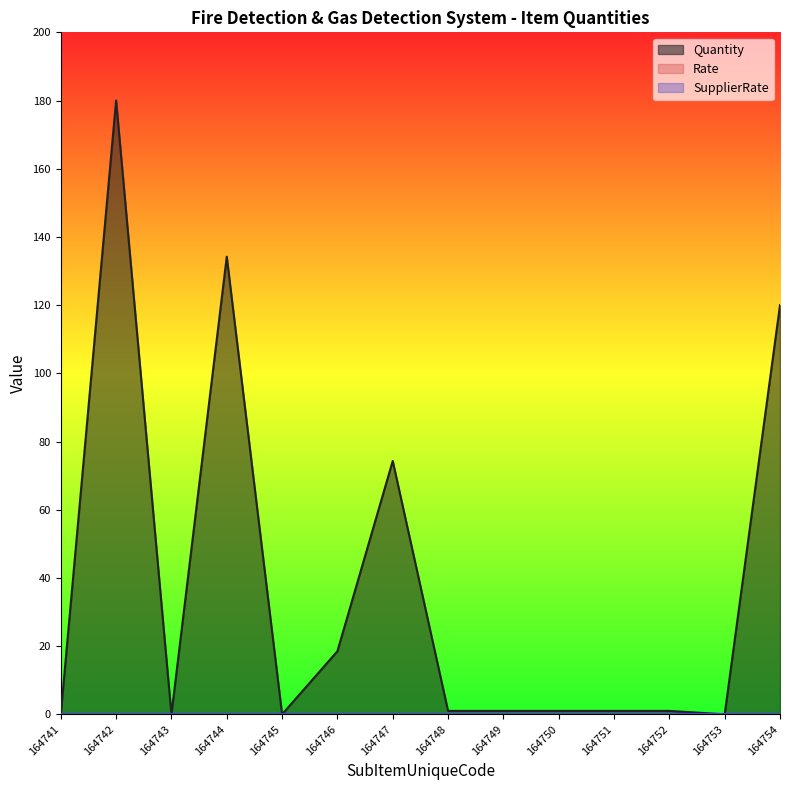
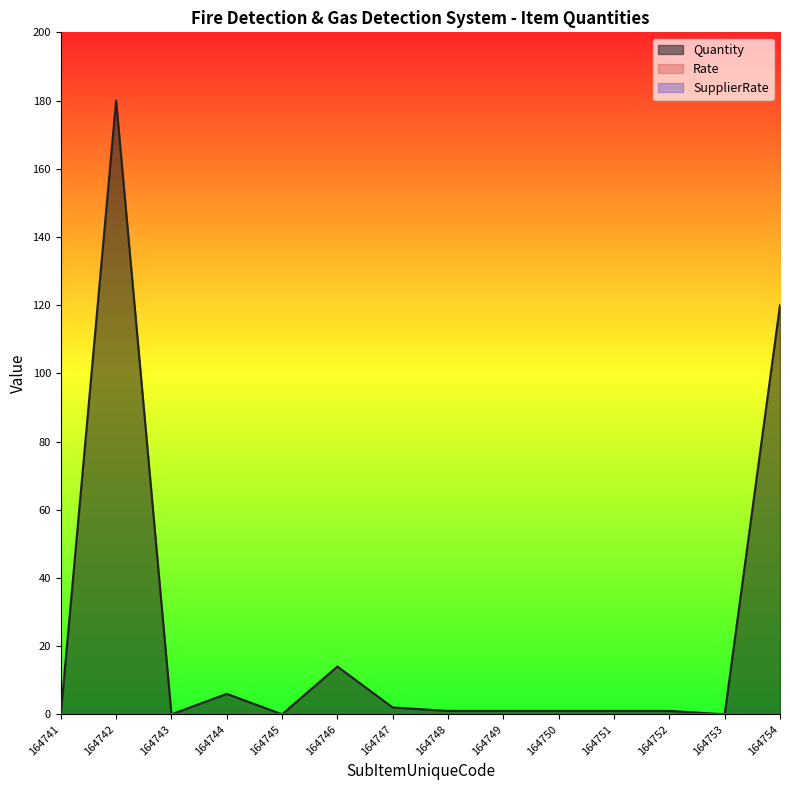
Quantity, 164744: 134 -> 6
Quantity, 164746: 19 -> 14
Quantity, 164747: 74 -> 2
